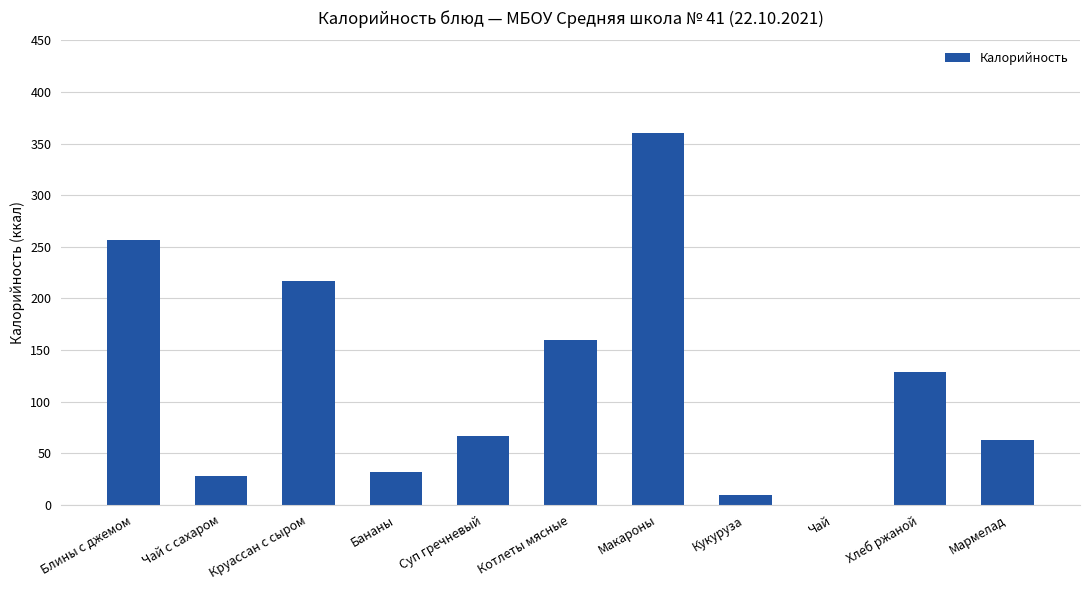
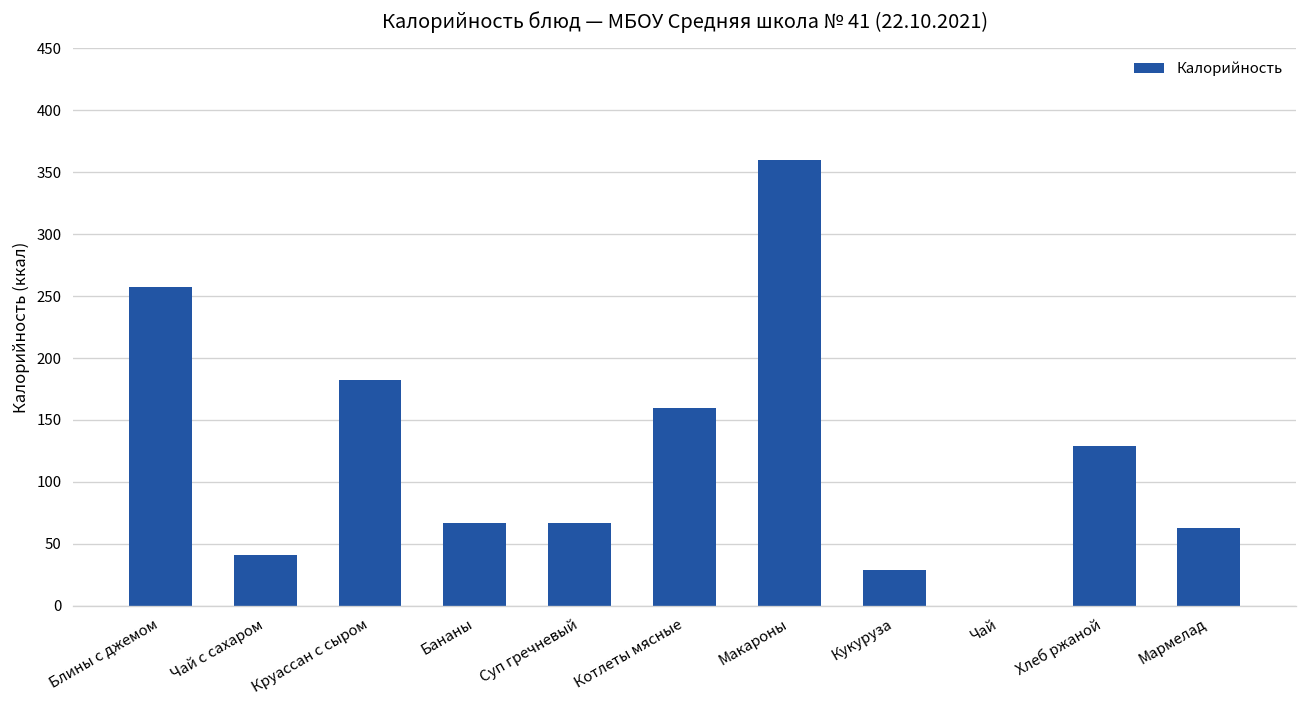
Чай с сахаром: 28 -> 41
Круассан с сыром: 217 -> 182
Бананы: 32 -> 67
Кукуруза: 9 -> 29
